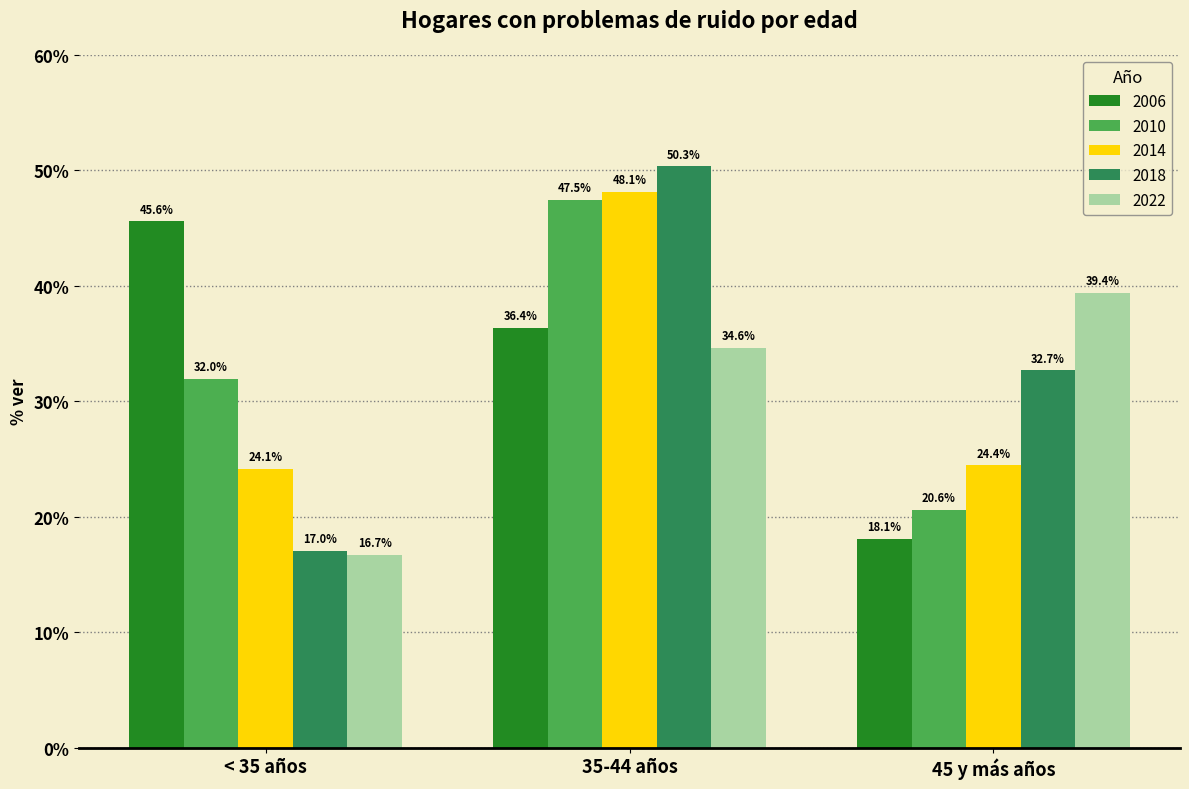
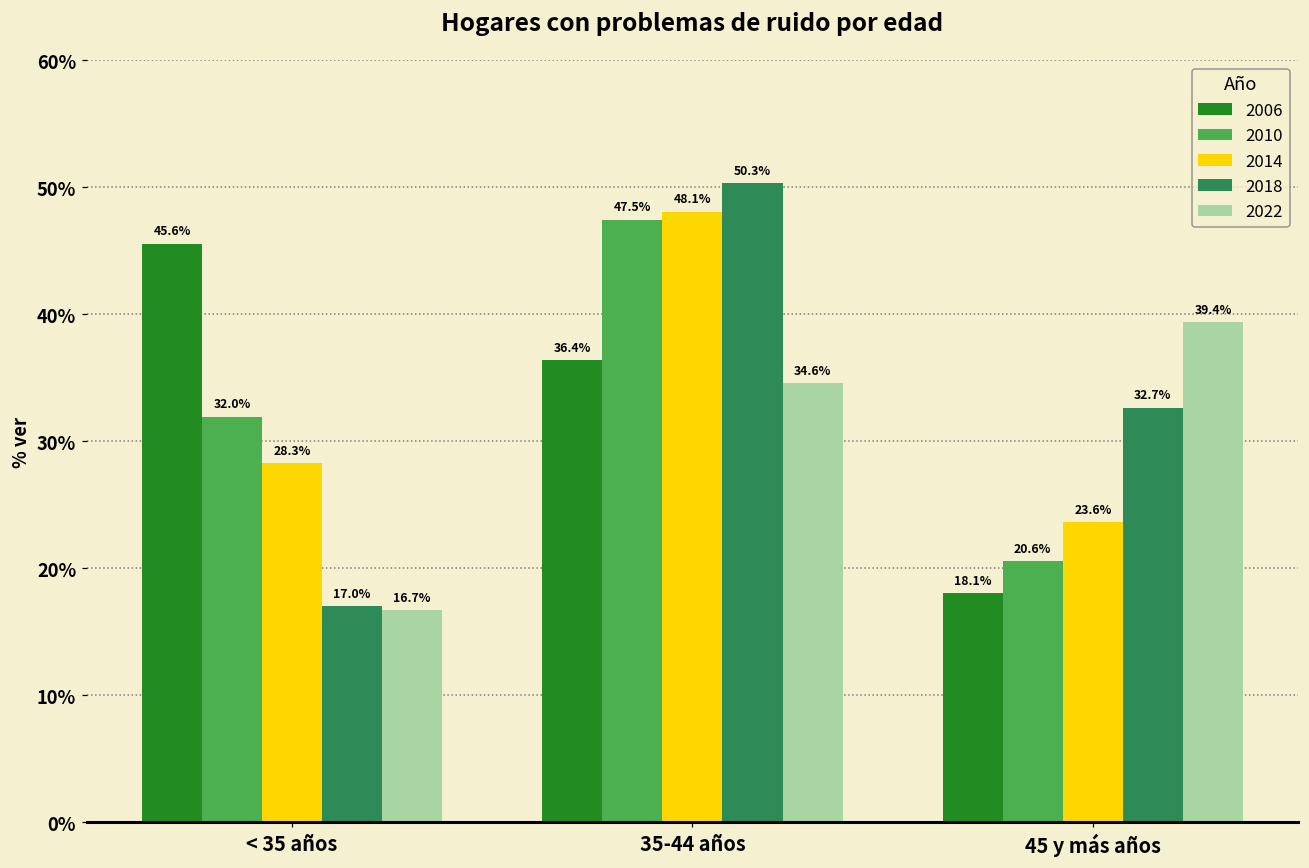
2014, < 35 años: 24.1% -> 28.3%
2014, 45 y más años: 24.4% -> 23.6%
